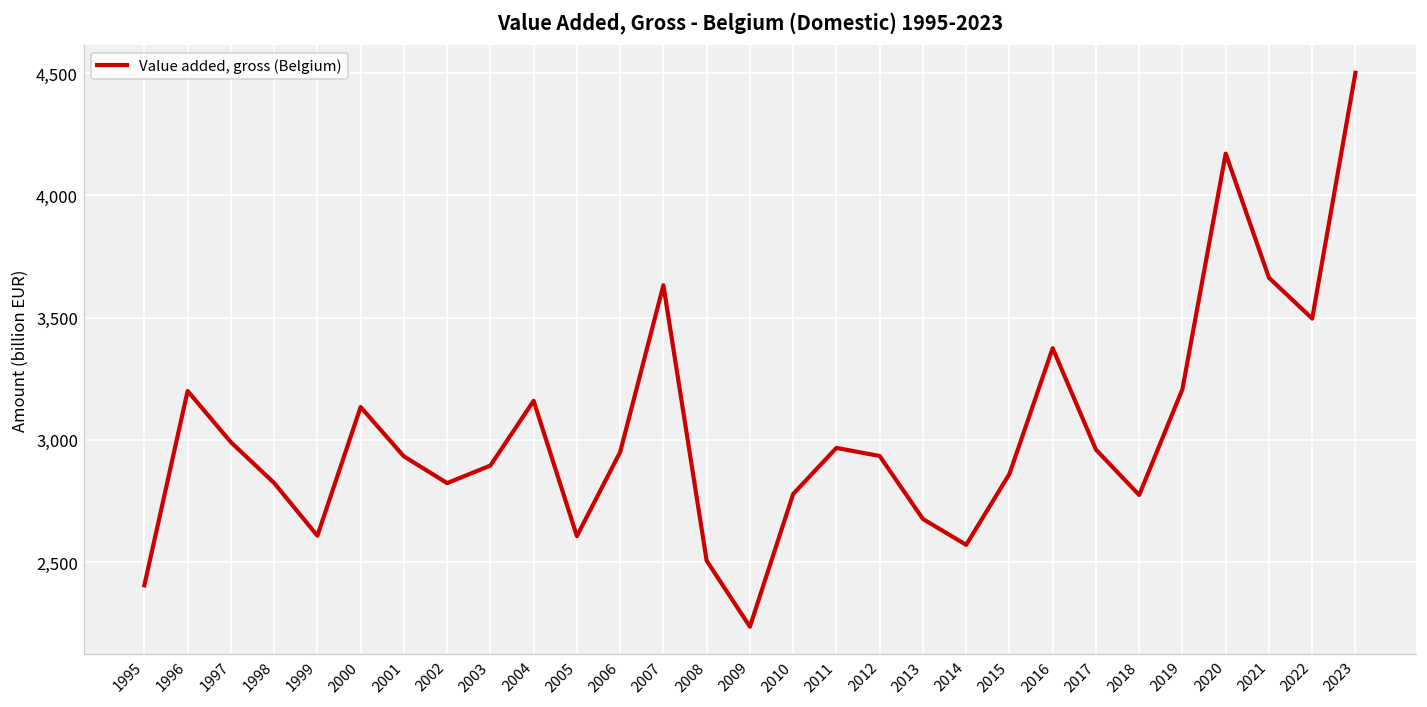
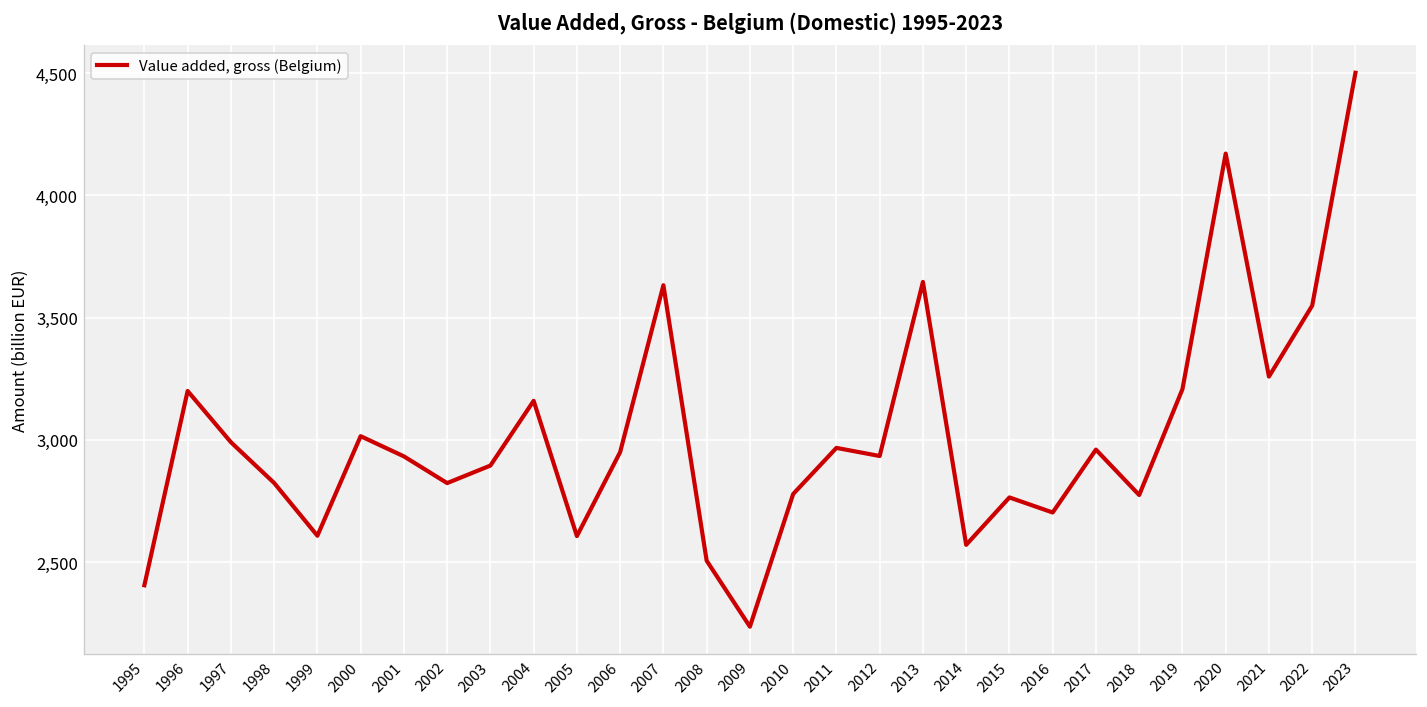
2000: 3,130 -> 3,020
2013: 2,680 -> 3,650
2015: 2,860 -> 2,760
2016: 3,380 -> 2,700
2021: 3,660 -> 3,260
2022: 3,500 -> 3,550
